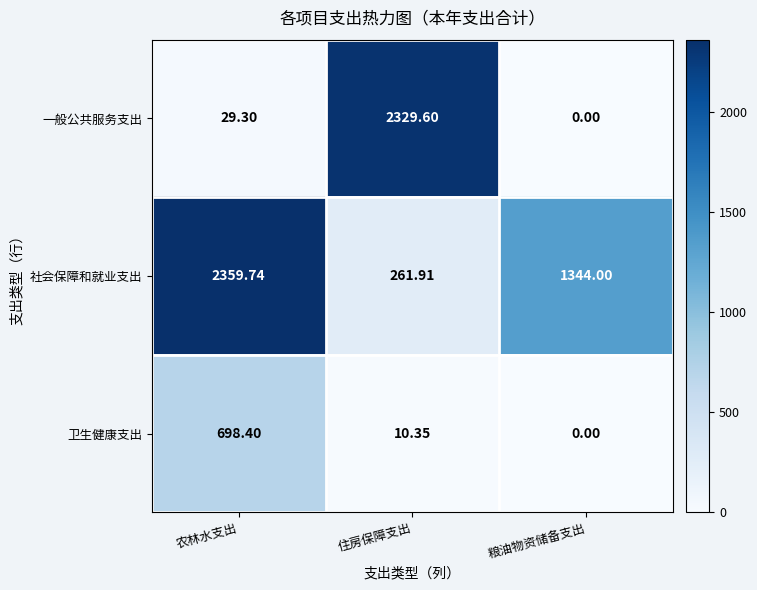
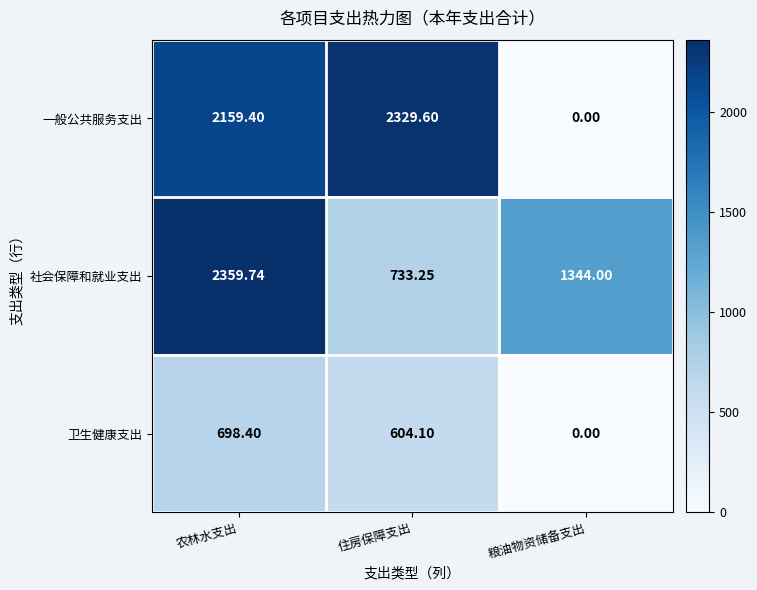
一般公共服务支出, 农林水支出: 29.30 -> 2159.40
社会保障和就业支出, 住房保障支出: 261.91 -> 733.25
卫生健康支出, 住房保障支出: 10.35 -> 604.10
